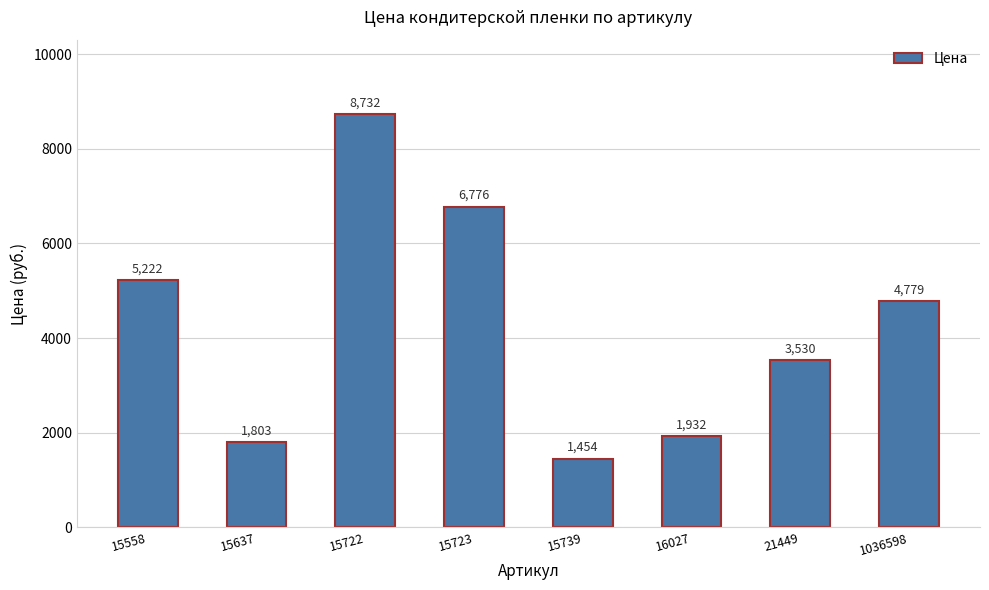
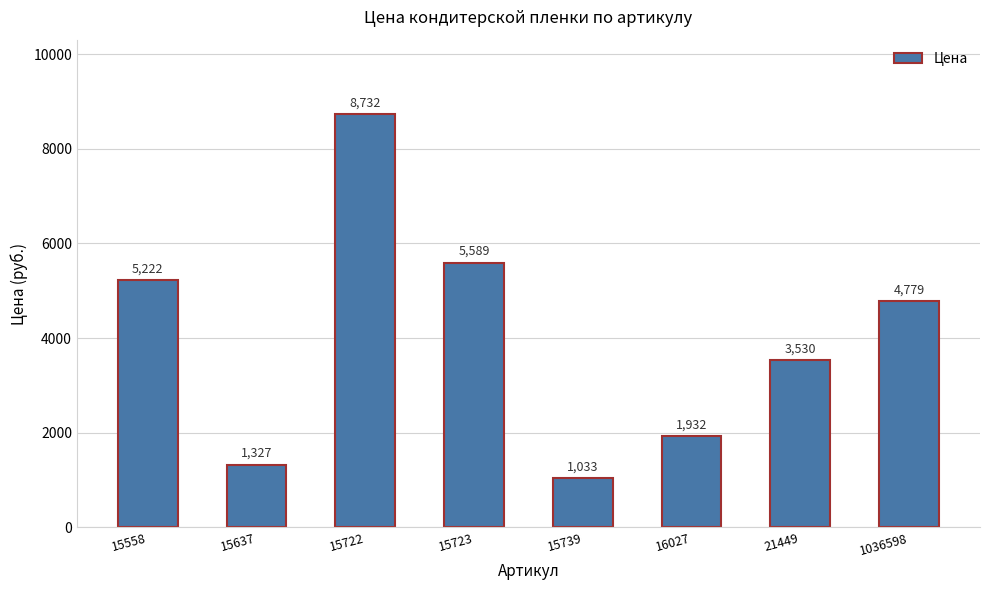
15637: 1,803 -> 1,327
15723: 6,776 -> 5,589
15739: 1,454 -> 1,033
